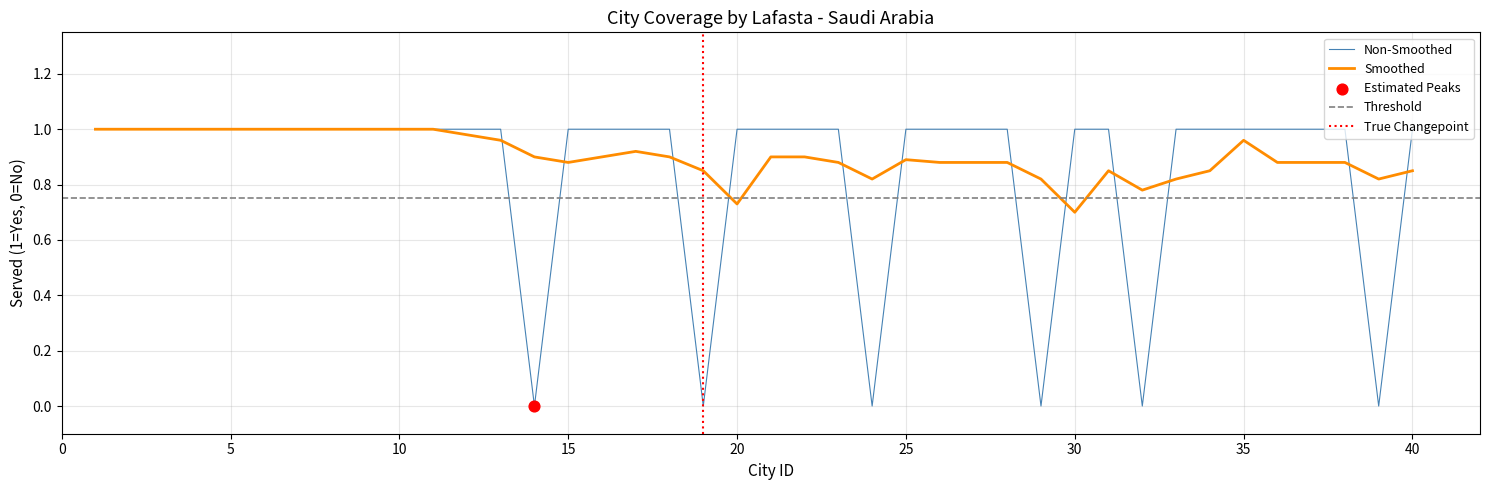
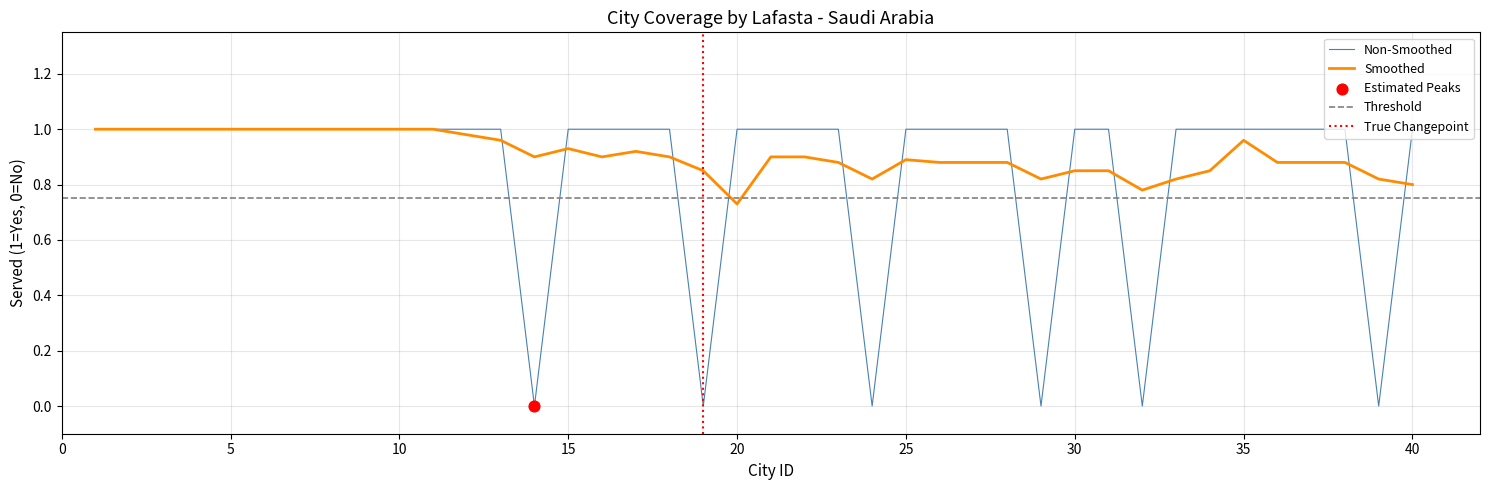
Smoothed, 15: 0.88 -> 0.93
Smoothed, 30: 0.70 -> 0.85
Smoothed, 40: 0.85 -> 0.80
